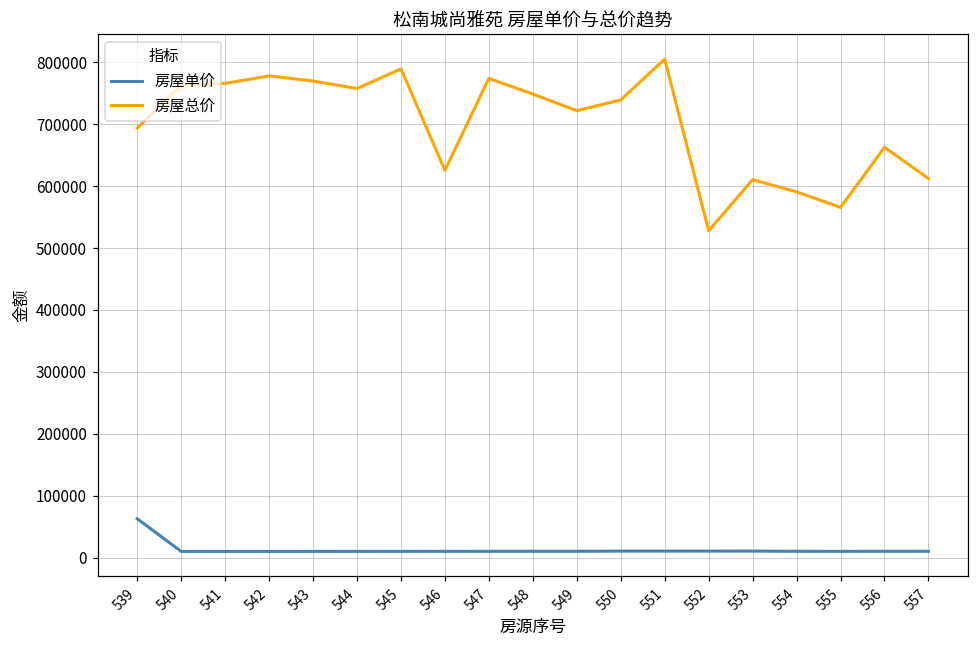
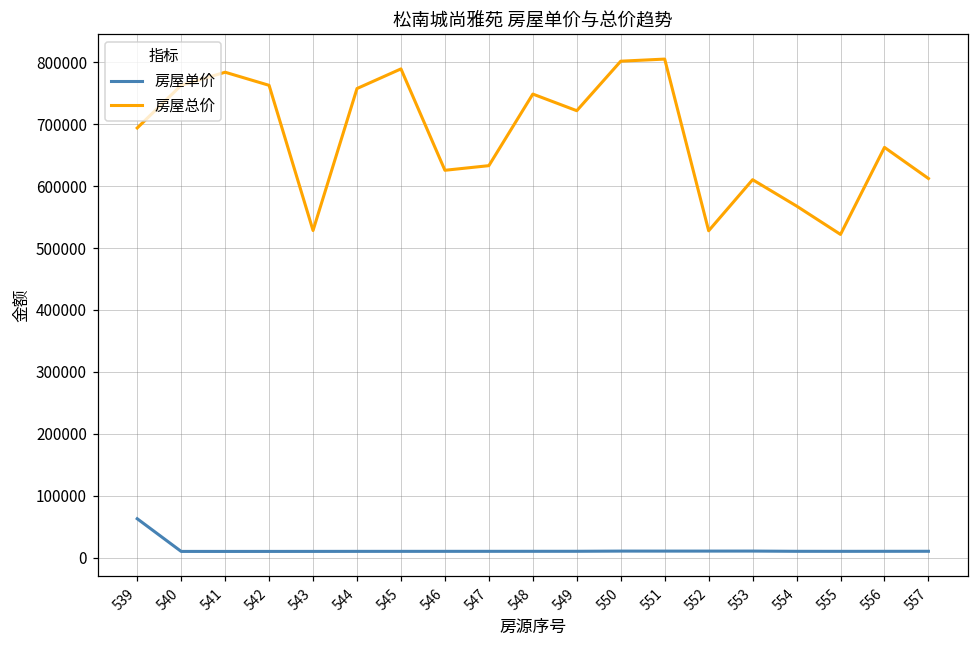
房屋总价, 541: 770000 -> 780000
房屋总价, 542: 780000 -> 760000
房屋总价, 543: 770000 -> 530000
房屋总价, 547: 770000 -> 630000
房屋总价, 550: 740000 -> 800000
房屋总价, 554: 590000 -> 570000
房屋总价, 555: 570000 -> 520000
